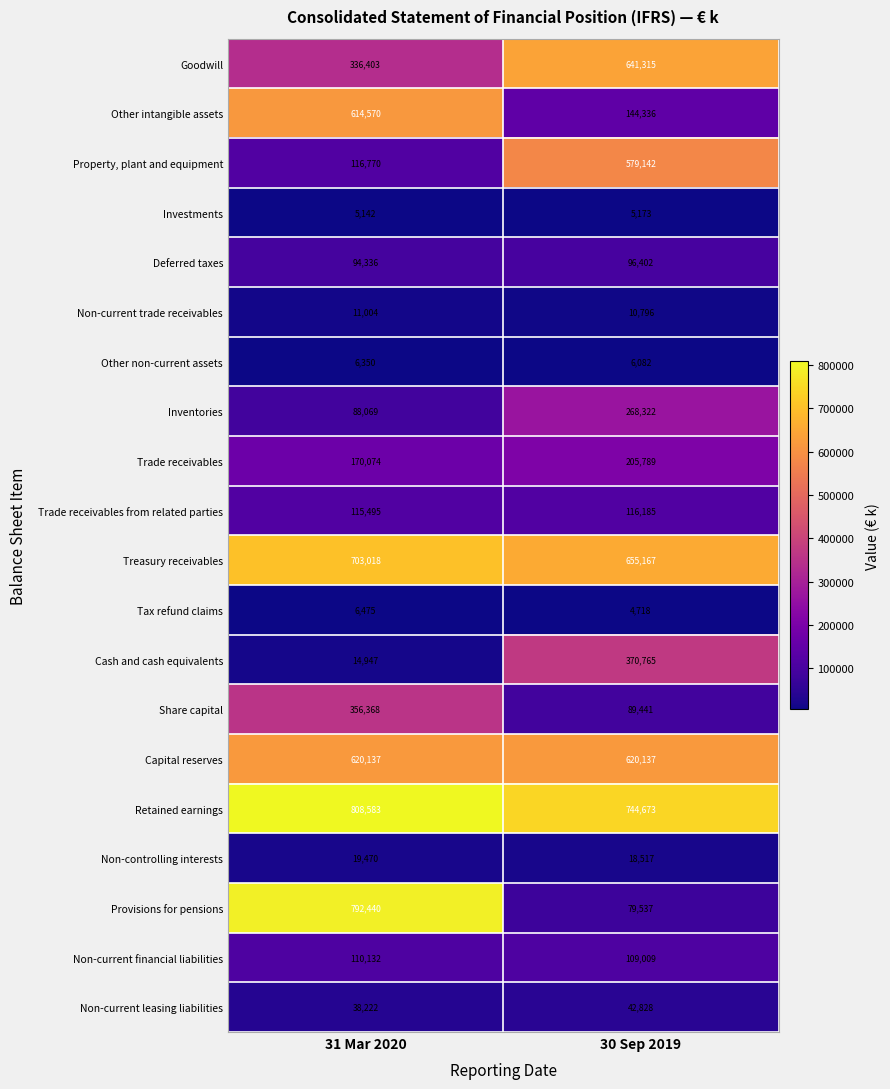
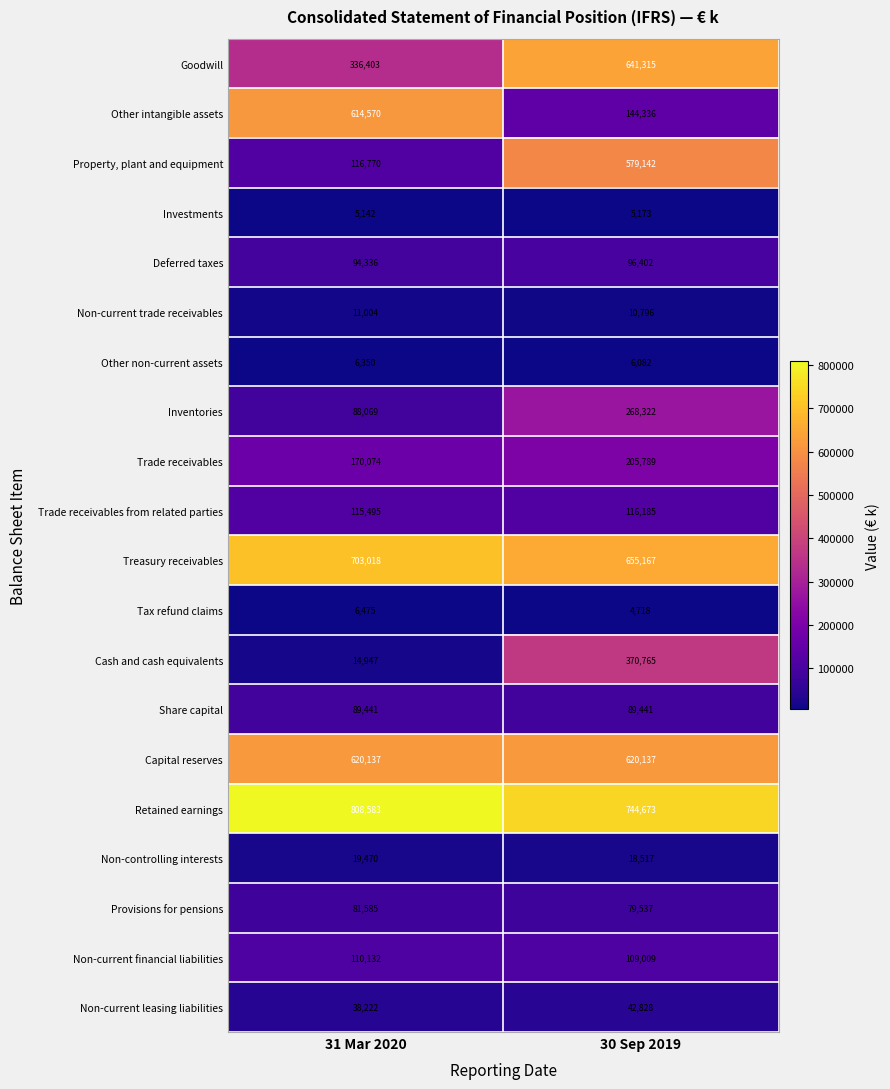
Share capital, 31 Mar 2020: 356,368 -> 89,441
Provisions for pensions, 31 Mar 2020: 792,440 -> 81,585
